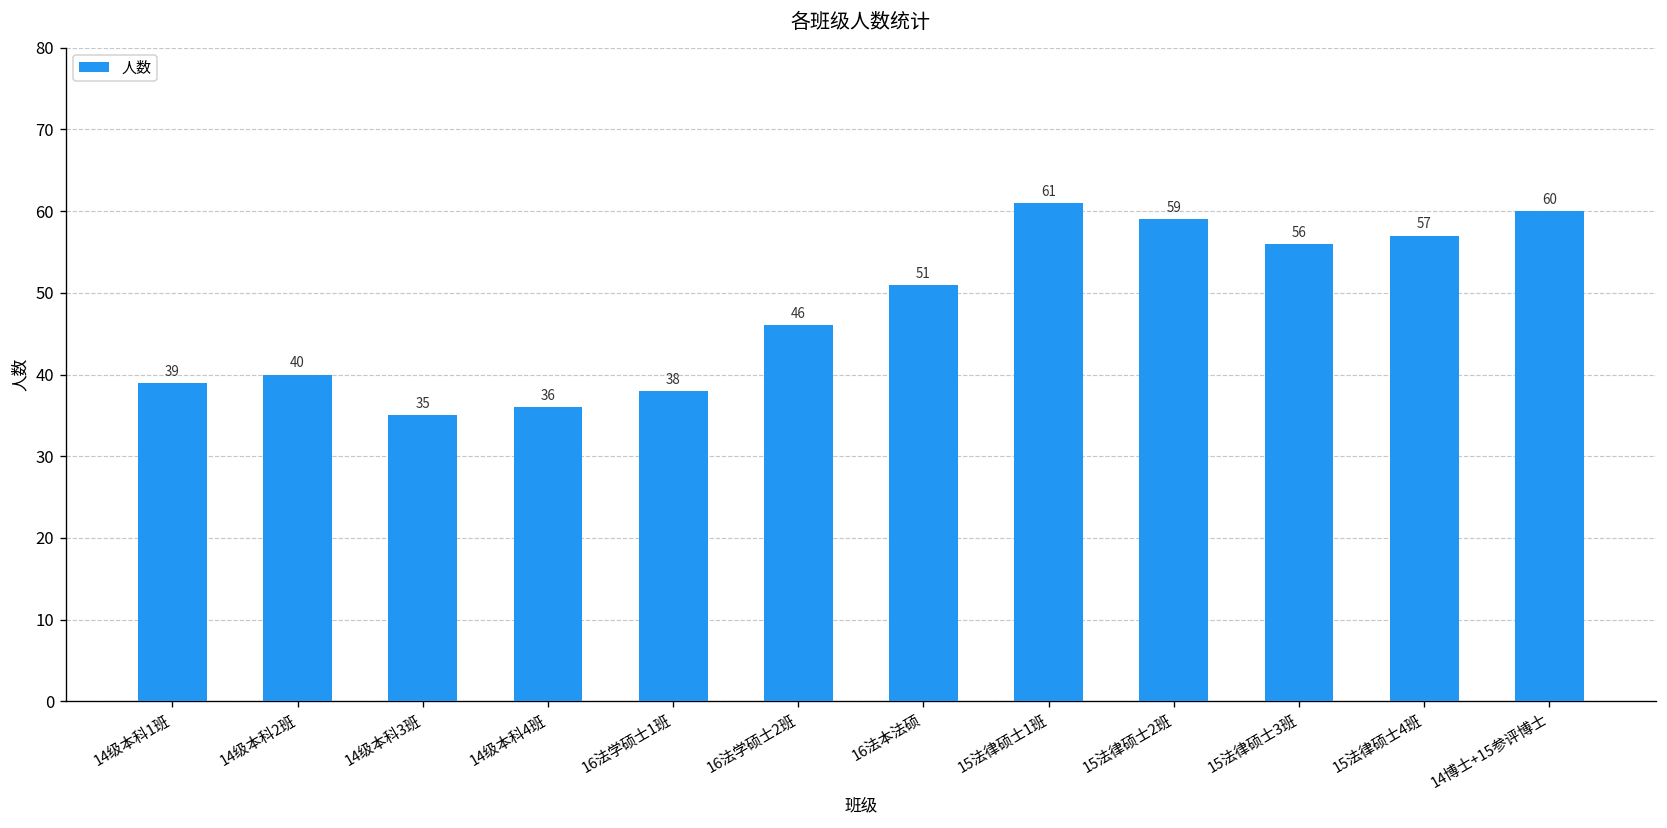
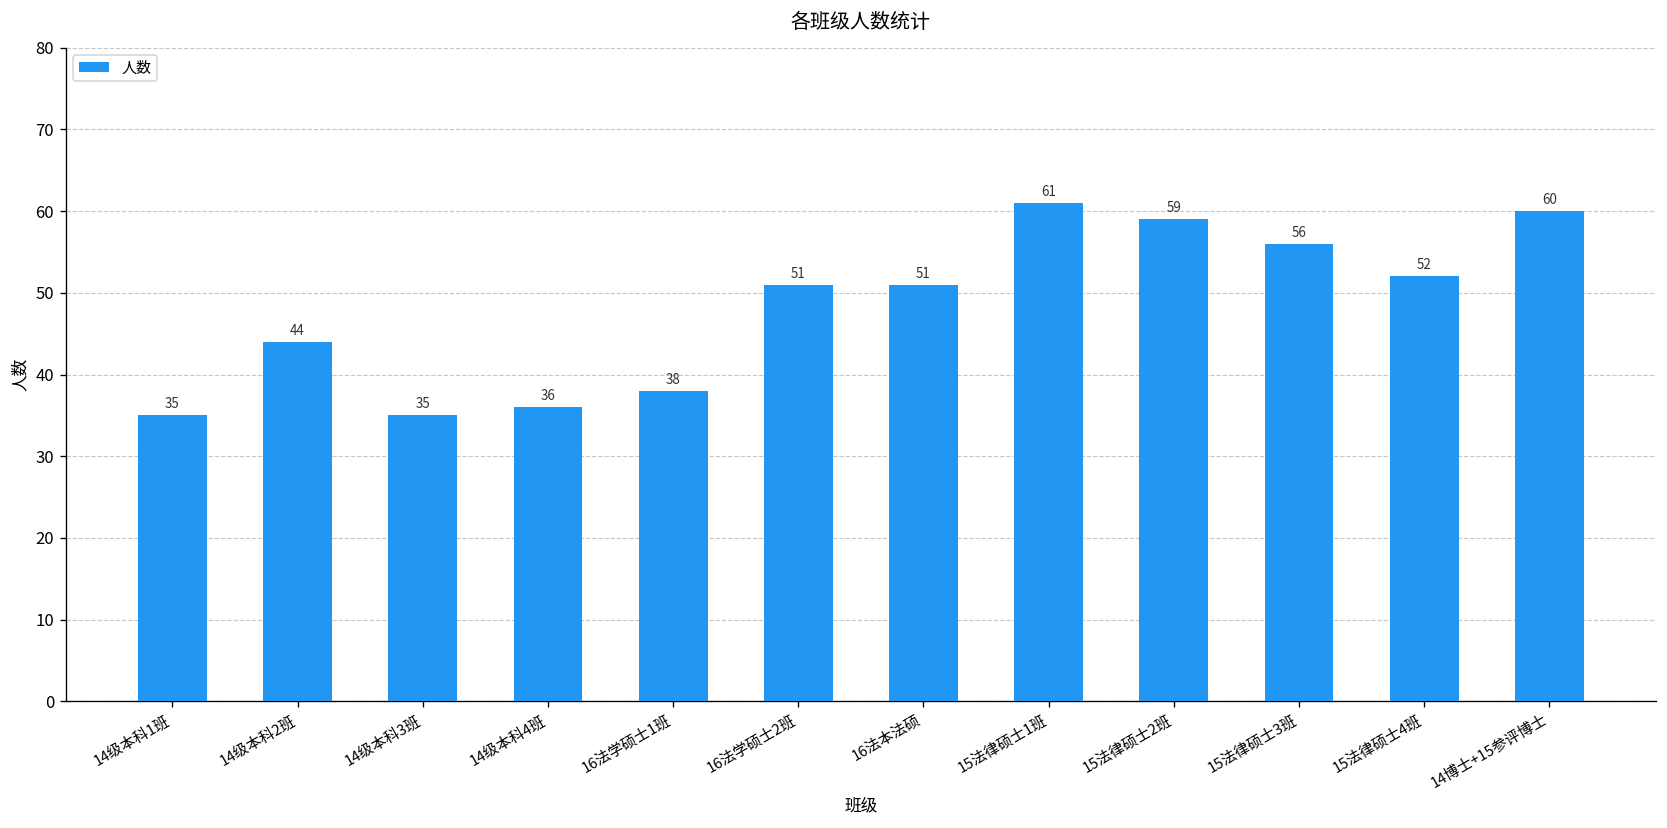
14级本科1班: 39 -> 35
14级本科2班: 40 -> 44
16法学硕士2班: 46 -> 51
15法律硕士4班: 57 -> 52
